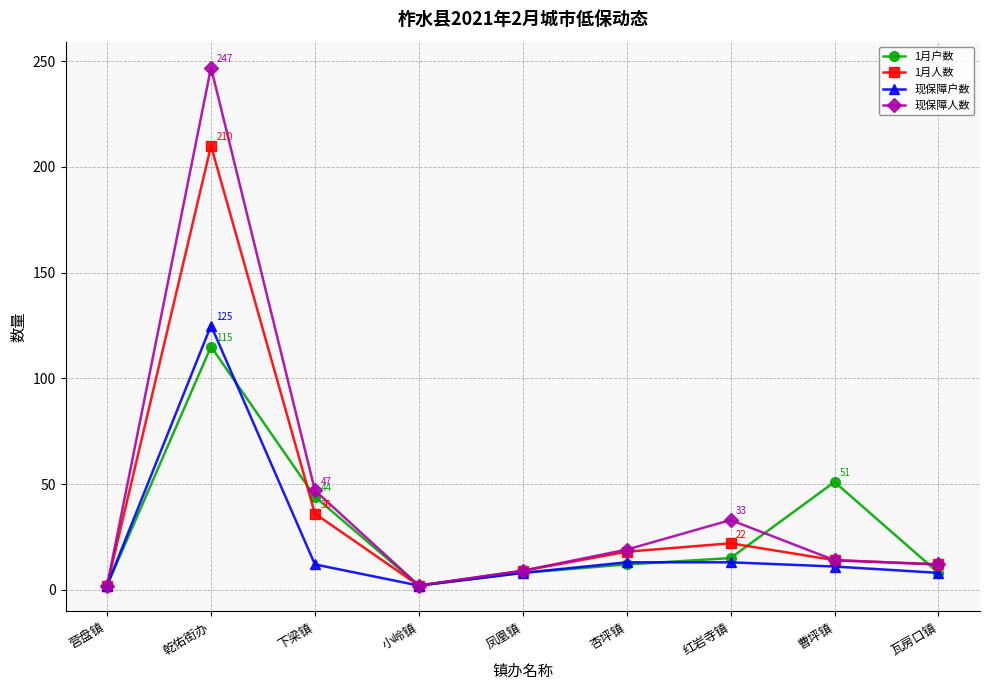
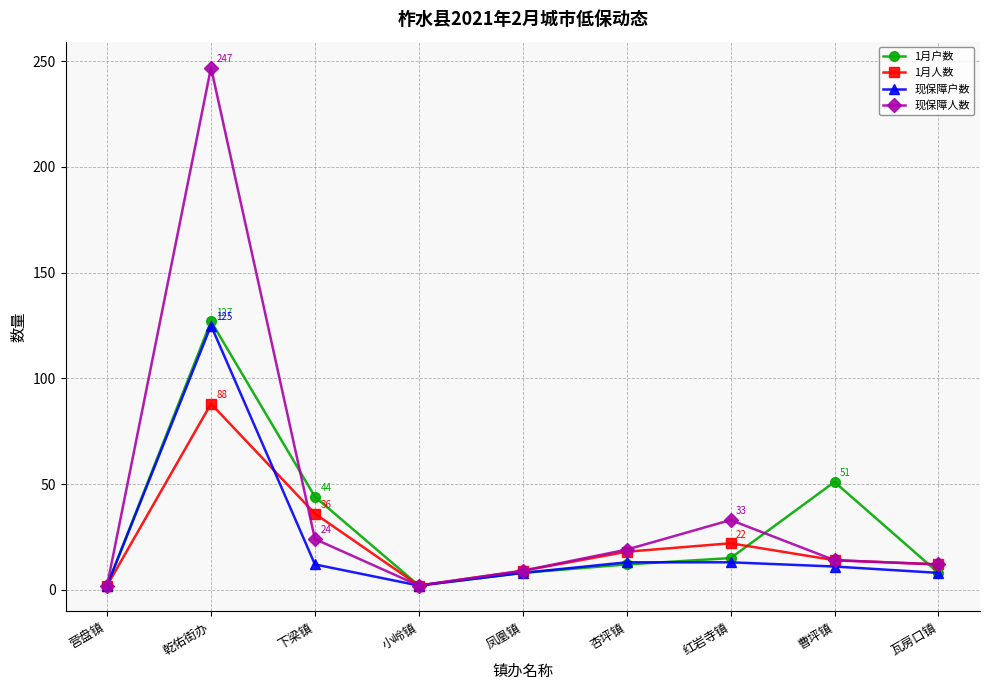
1月户数, 乾佑街办: 115 -> 127
1月人数, 乾佑街办: 210 -> 88
现保障人数, 下梁镇: 47 -> 24
